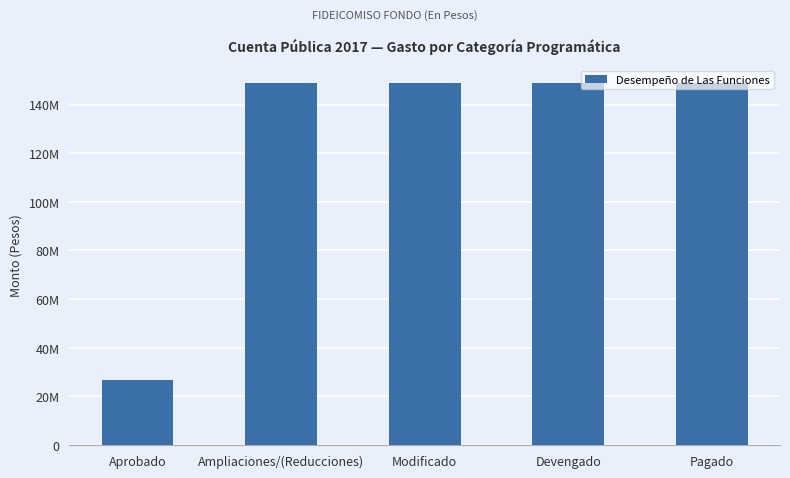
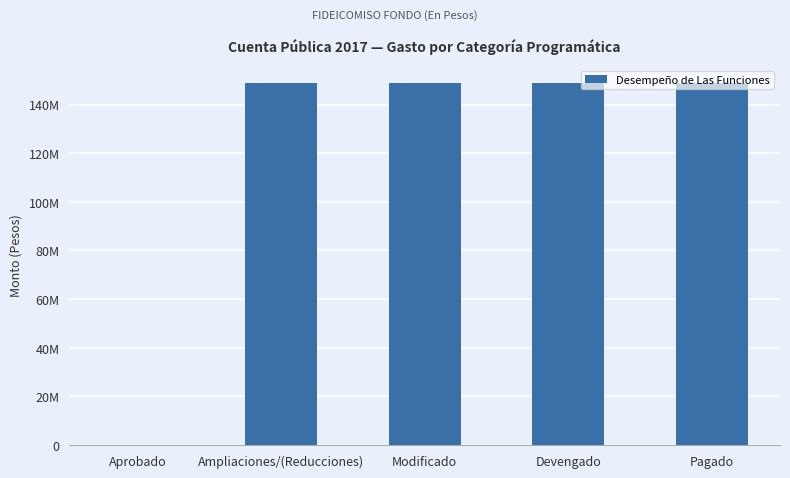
Aprobado: 27000000 -> 0
